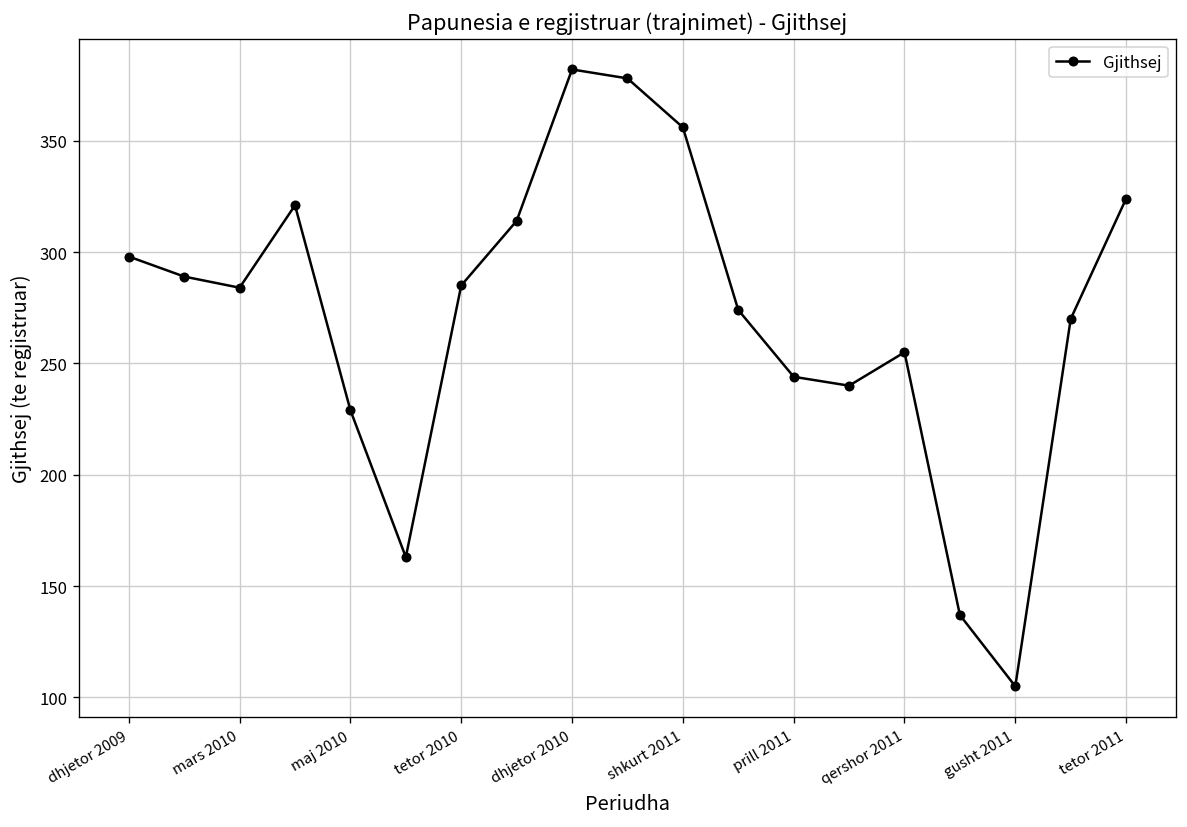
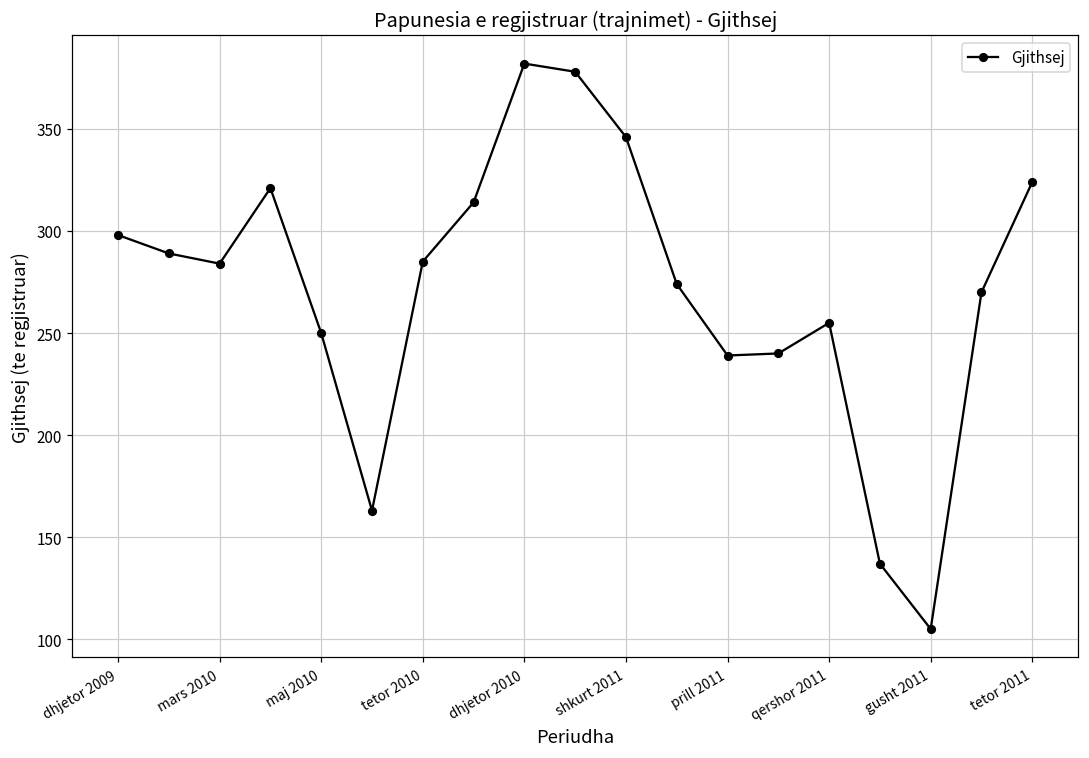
maj 2010: 229 -> 250
shkurt 2011: 356 -> 346
prill 2011: 244 -> 239
